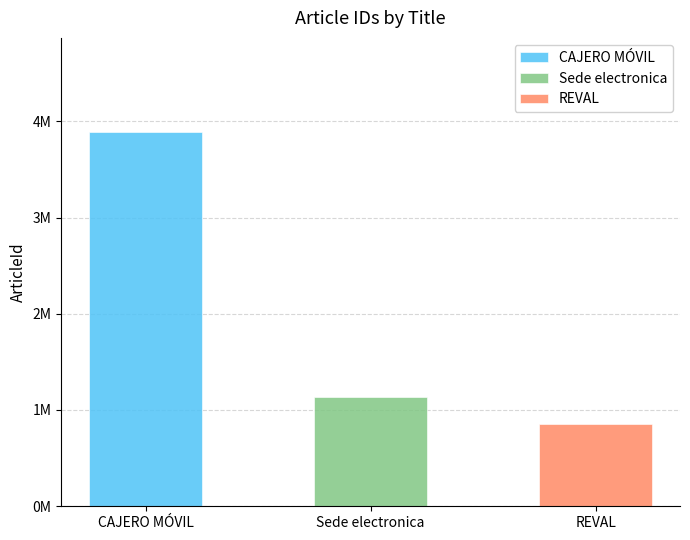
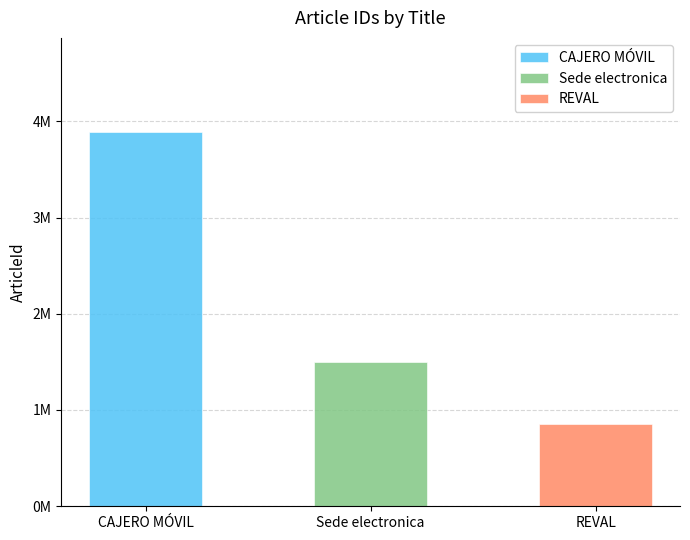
Sede electronica: 1100000 -> 1500000
